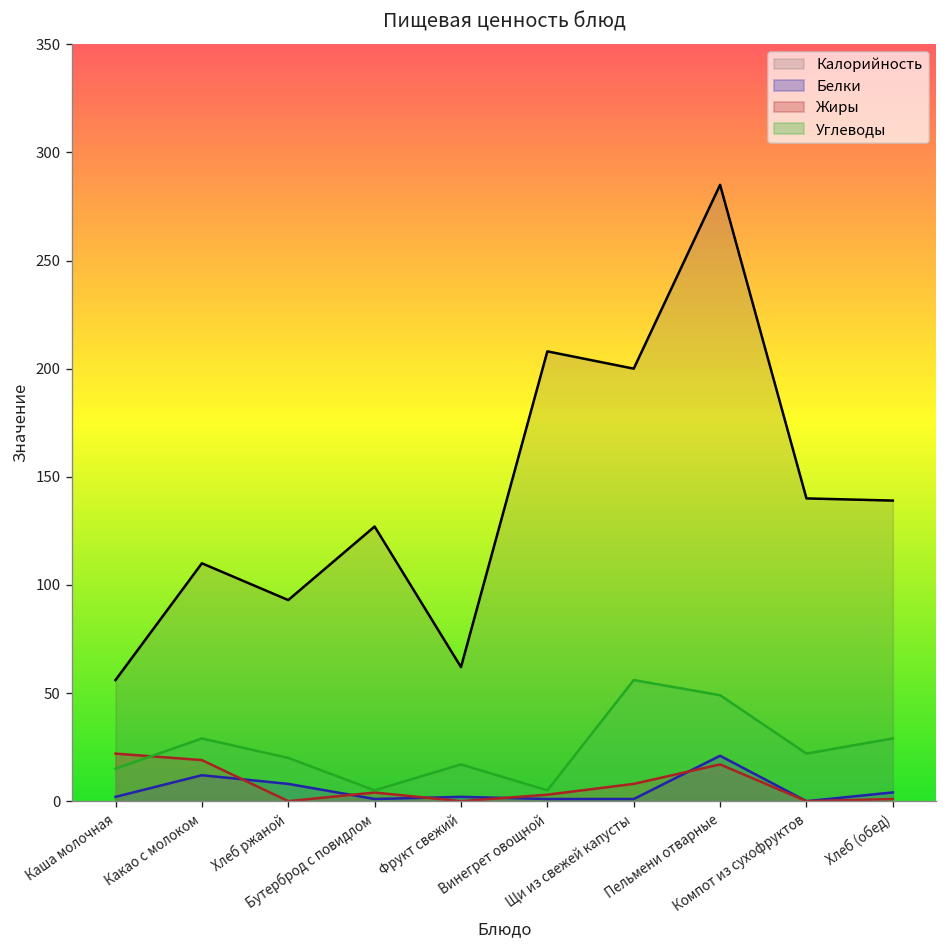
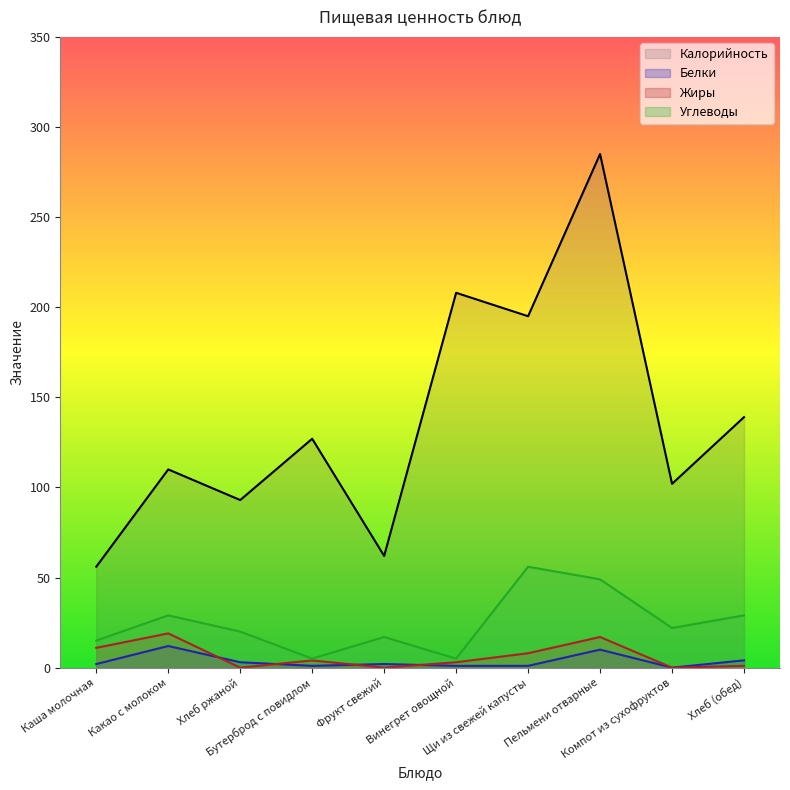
Жиры, Каша молочная: 22 -> 11
Белки, Хлеб ржаной: 8 -> 3
Калорийность, Щи из свежей капусты: 200 -> 195
Белки, Пельмени отварные: 21 -> 10
Калорийность, Компот из сухофруктов: 140 -> 102
